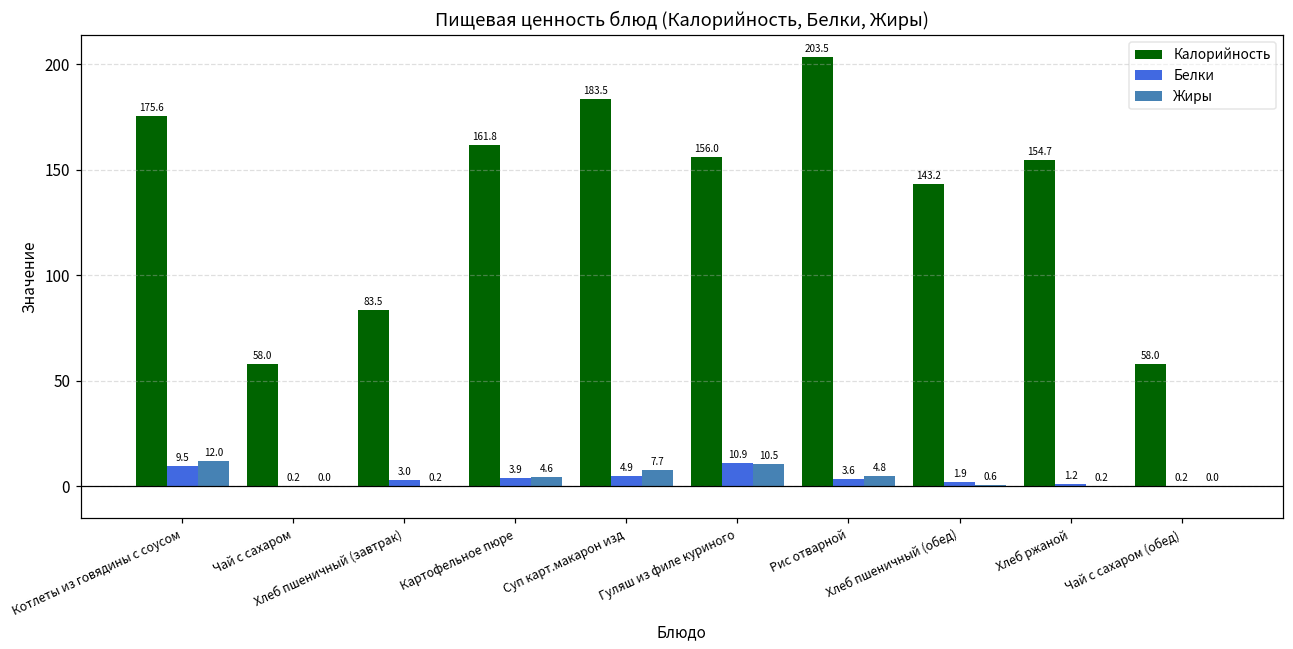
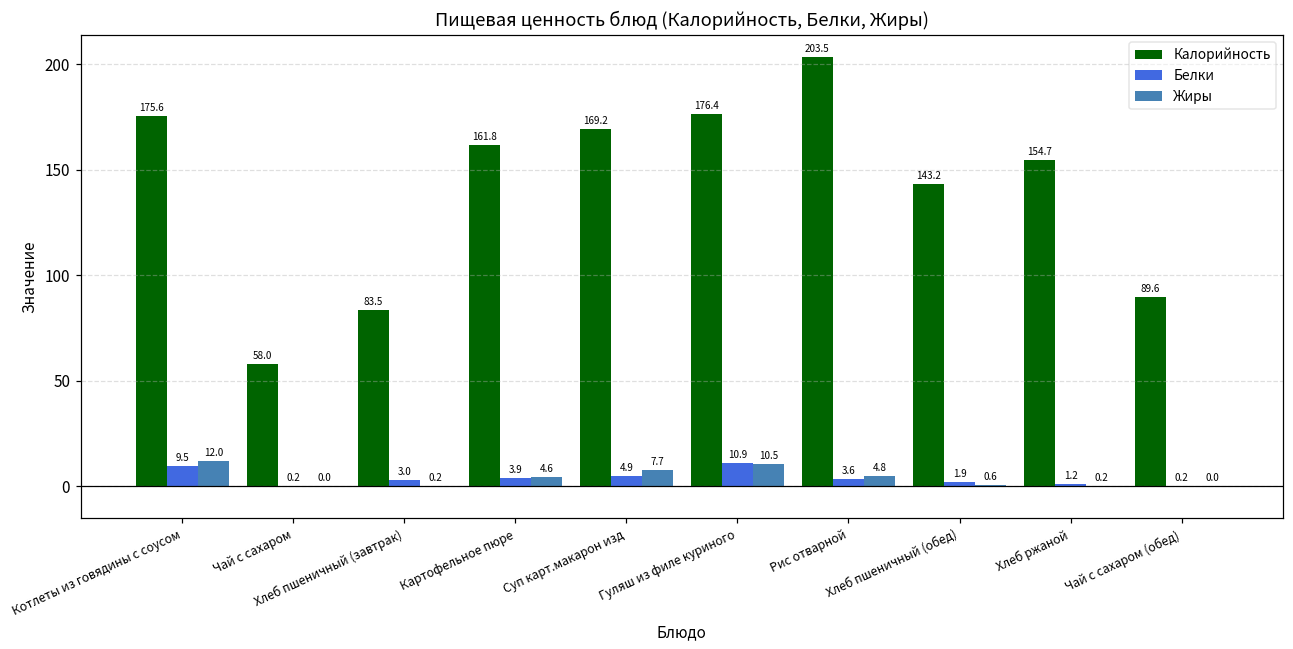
Калорийность, Суп карт.макарон изд: 183.5 -> 169.2
Калорийность, Гуляш из филе куриного: 156.0 -> 176.4
Калорийность, Чай с сахаром (обед): 58.0 -> 89.6
